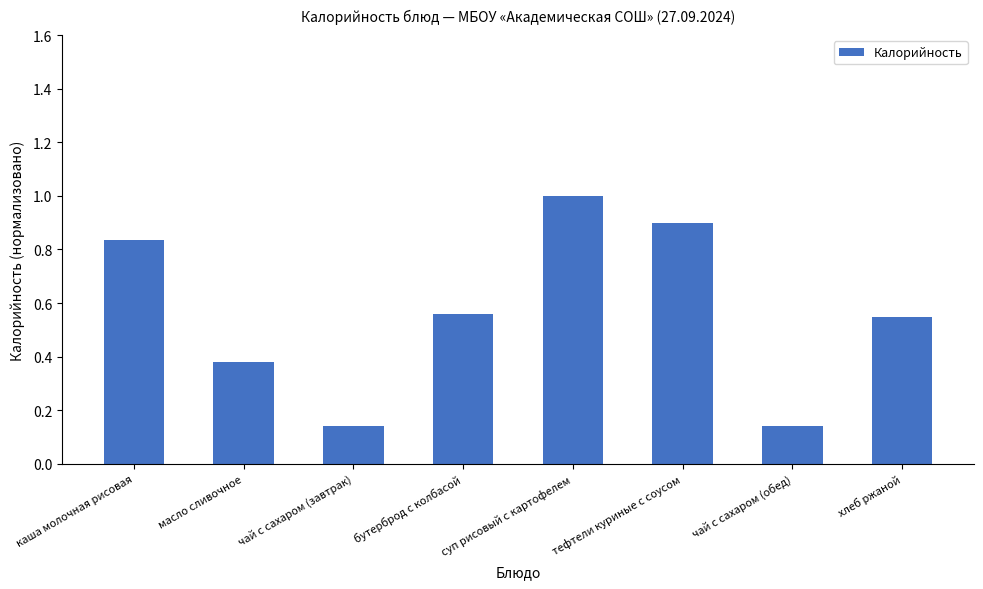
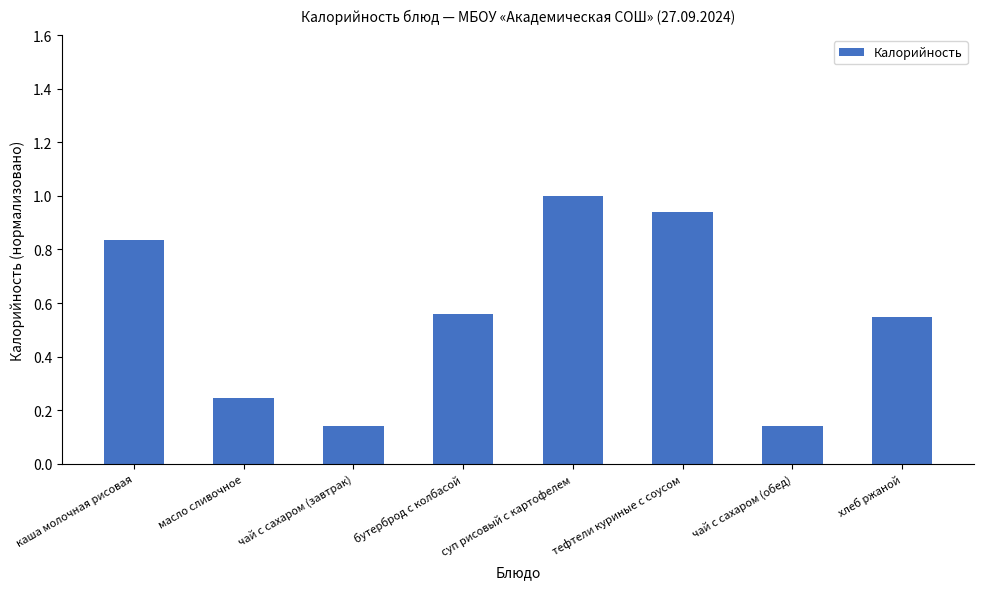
масло сливочное: 0.38 -> 0.25
тефтели куриные с соусом: 0.90 -> 0.94
